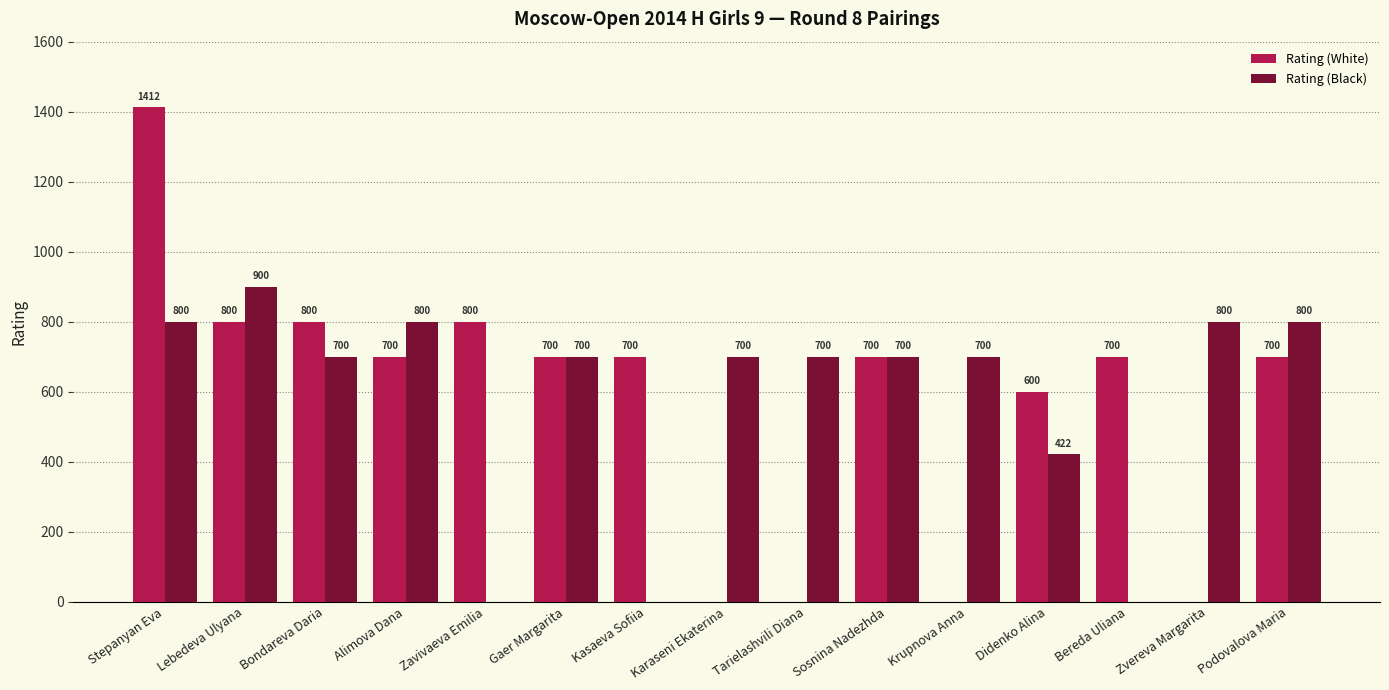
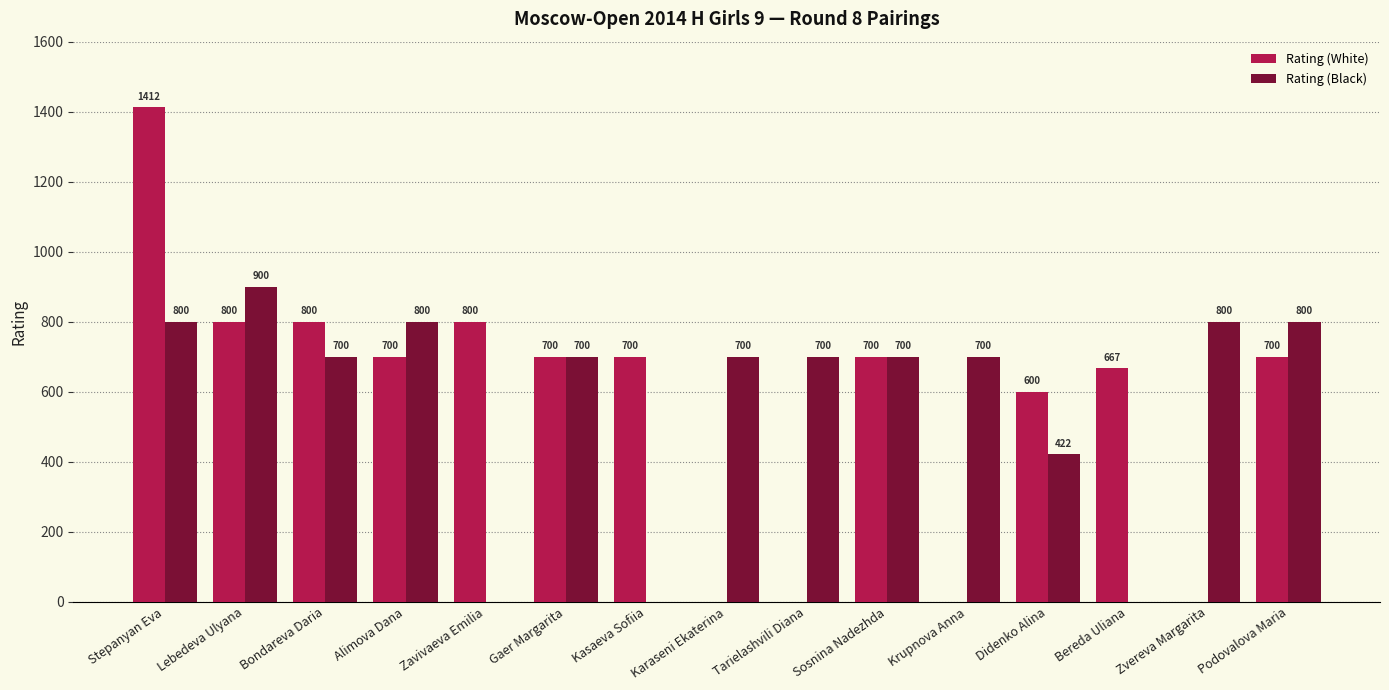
Rating (White), Bereda Uliana: 700 -> 667
